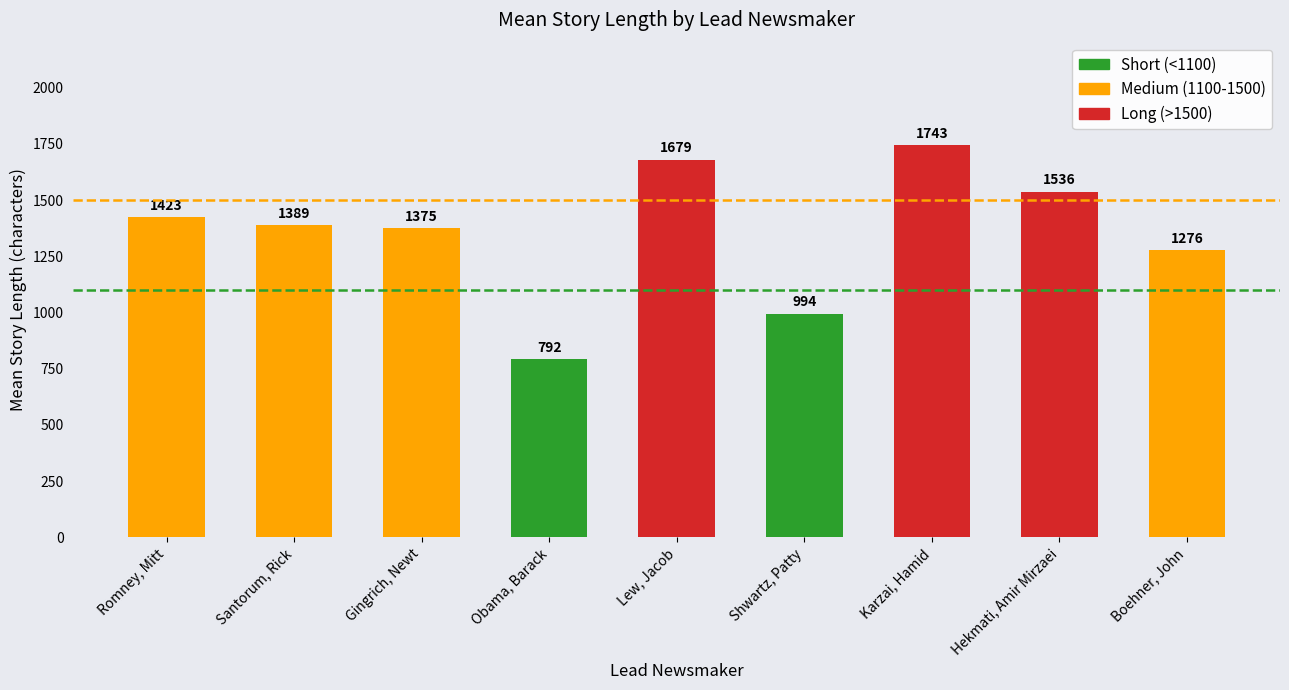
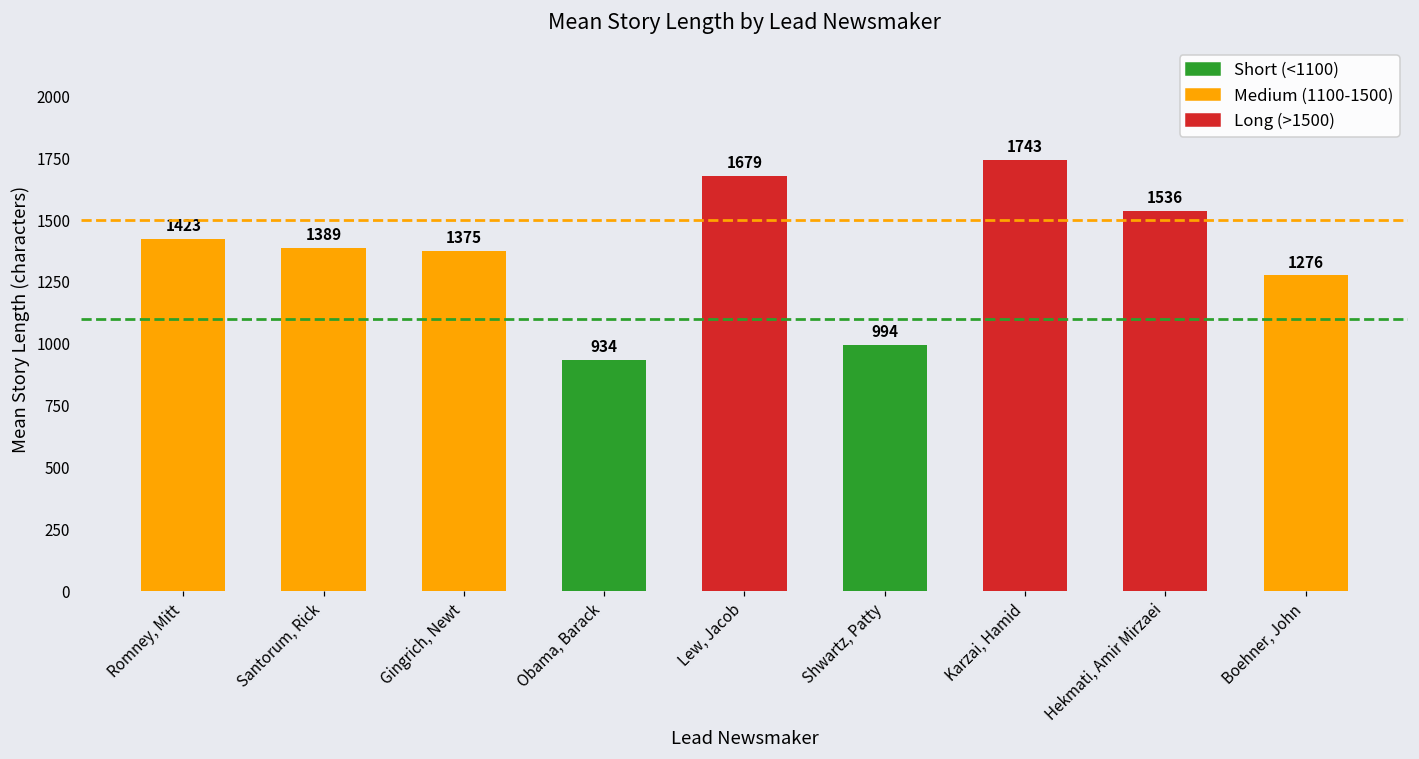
Obama, Barack: 792 -> 934
